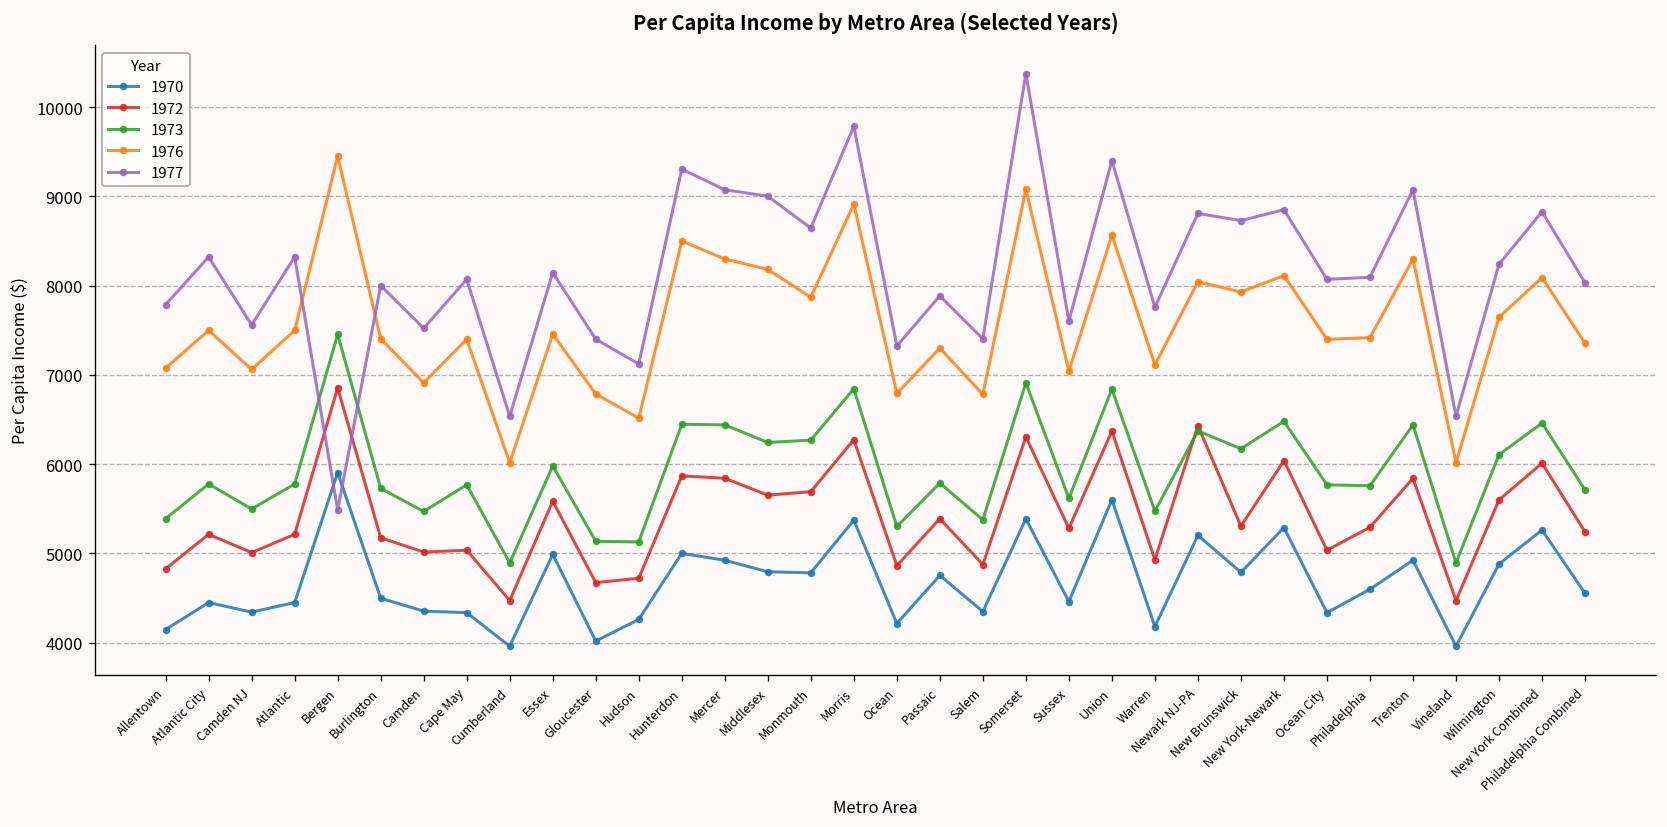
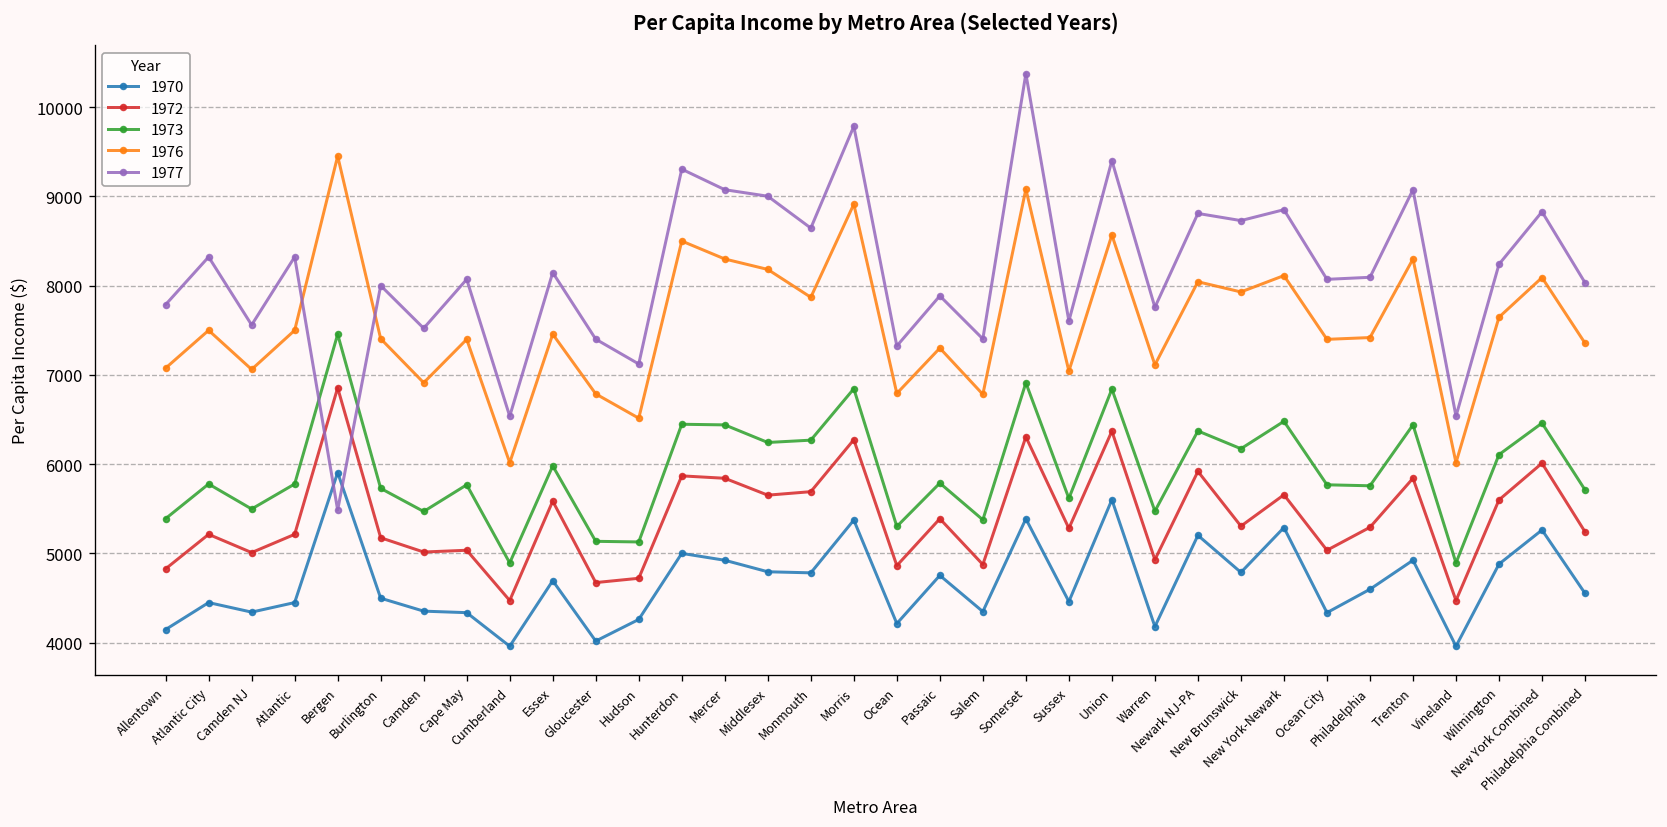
1970, Essex: 5000 -> 4700
1972, Newark NJ-PA: 6400 -> 5900
1972, New York-Newark: 6000 -> 5700
